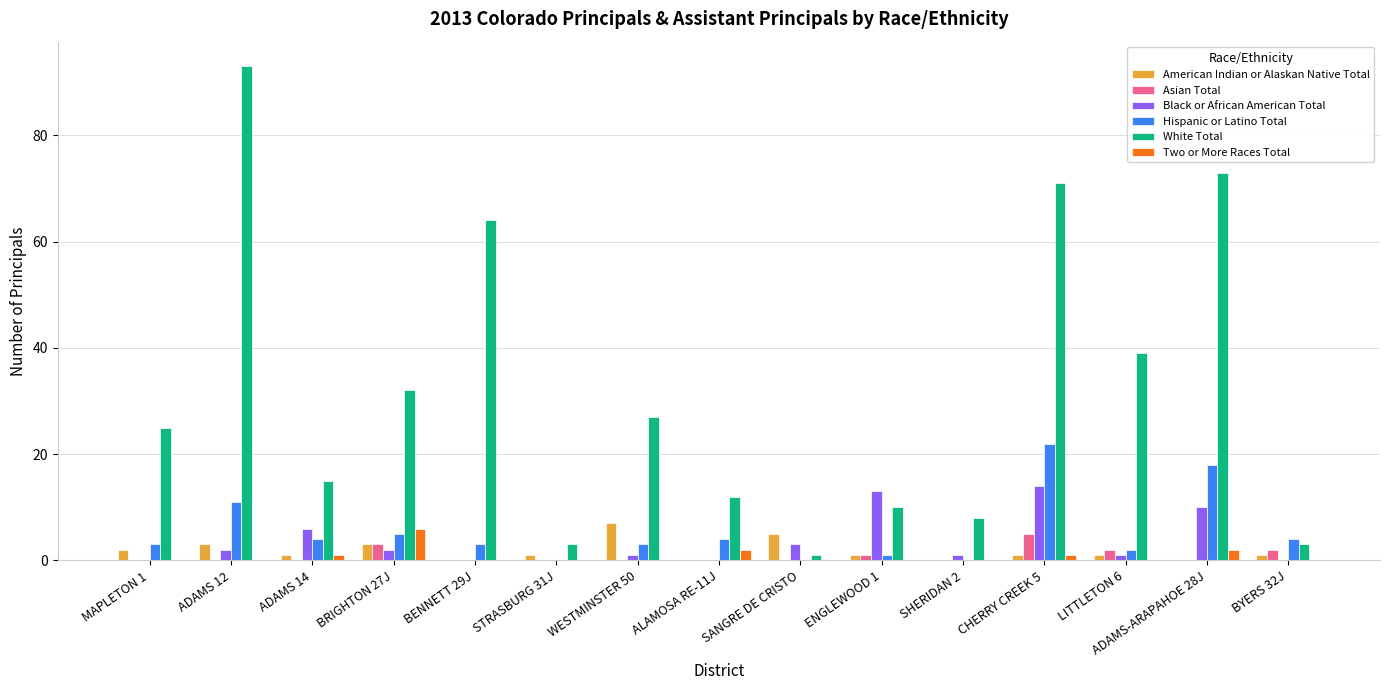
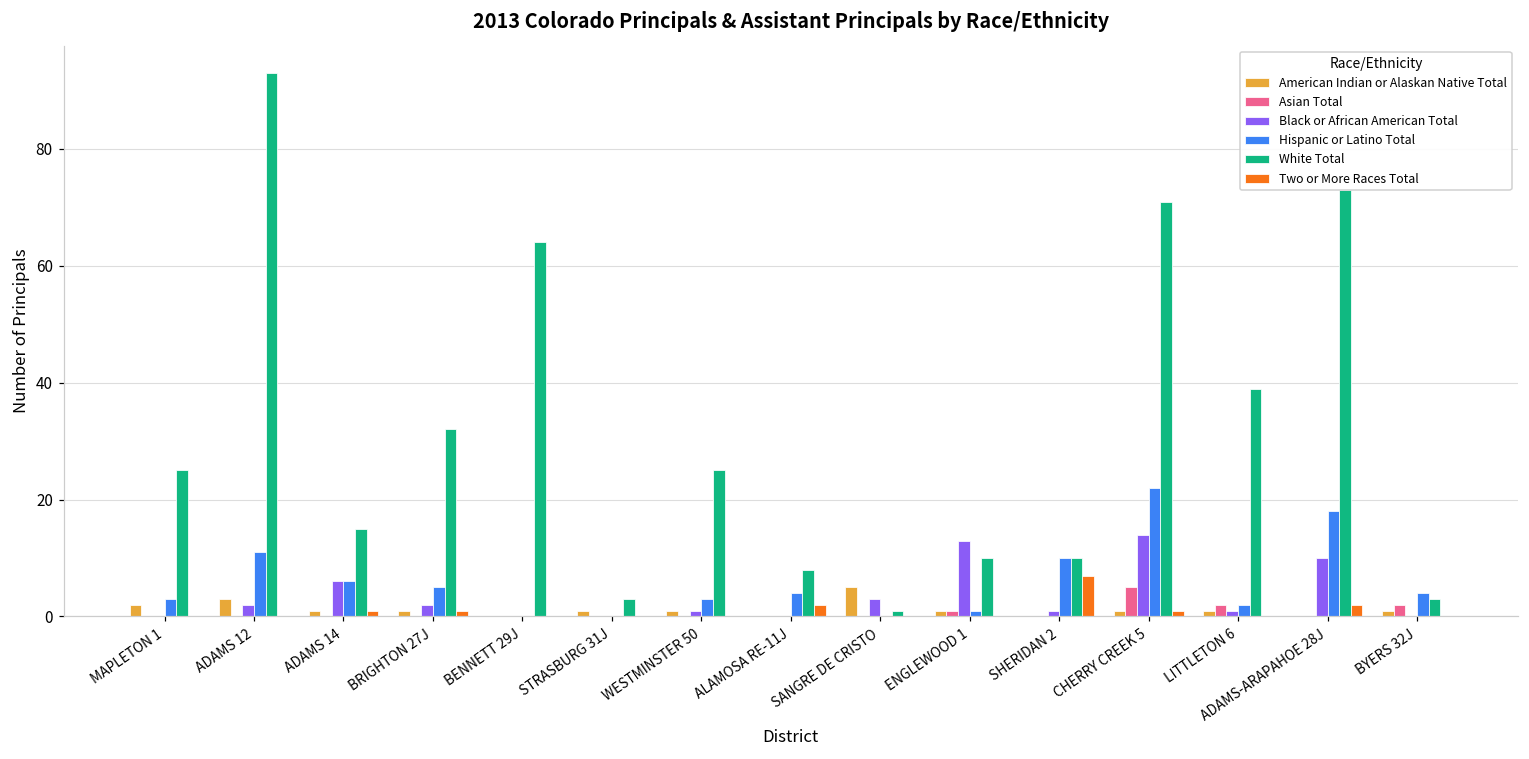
Hispanic or Latino Total, ADAMS 14: 4 -> 6
American Indian or Alaskan Native Total, BRIGHTON 27J: 3 -> 1
Asian Total, BRIGHTON 27J: 3 -> 0
Two or More Races Total, BRIGHTON 27J: 6 -> 1
Hispanic or Latino Total, BENNETT 29J: 3 -> 0
American Indian or Alaskan Native Total, WESTMINSTER 50: 7 -> 1
White Total, WESTMINSTER 50: 27 -> 25
White Total, ALAMOSA RE-11J: 12 -> 8
Hispanic or Latino Total, SHERIDAN 2: 0 -> 10
White Total, SHERIDAN 2: 8 -> 10
Two or More Races Total, SHERIDAN 2: 0 -> 7
